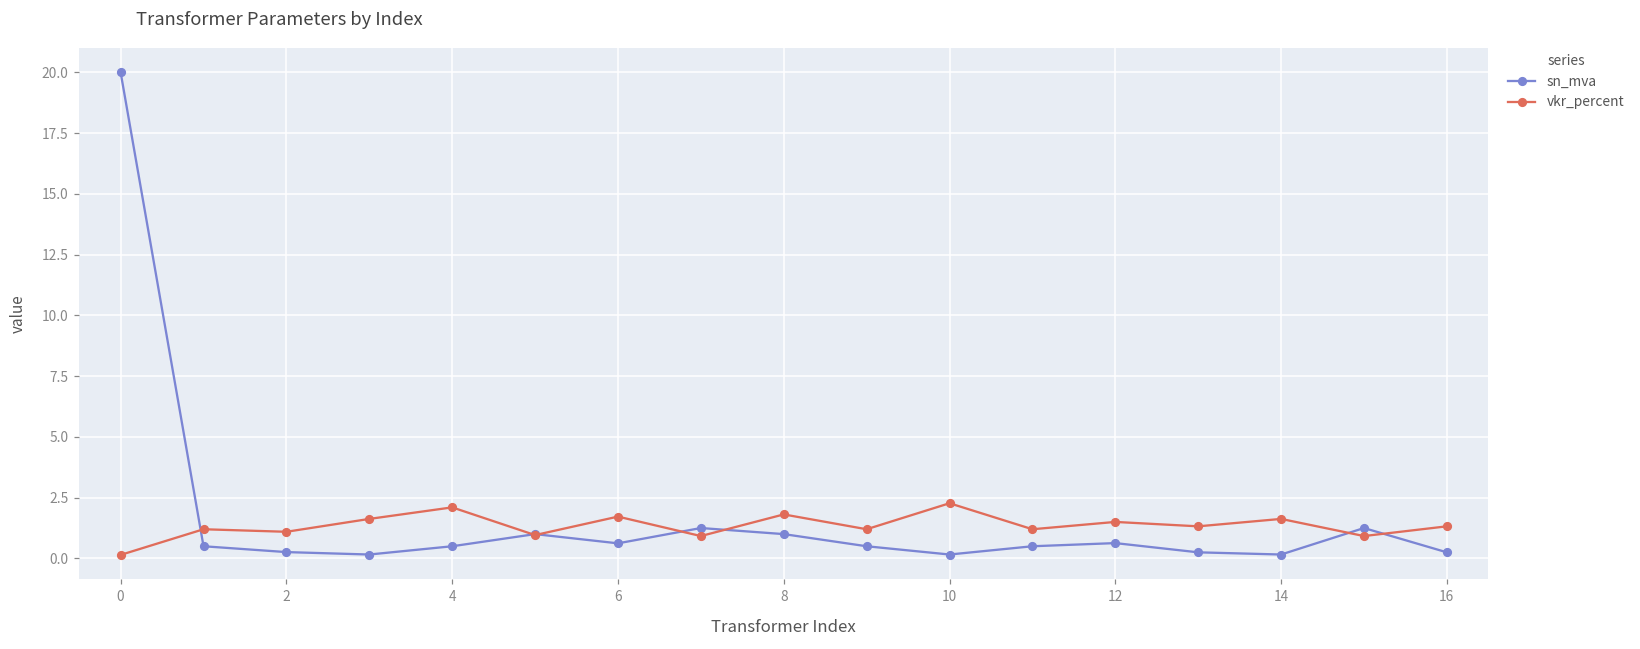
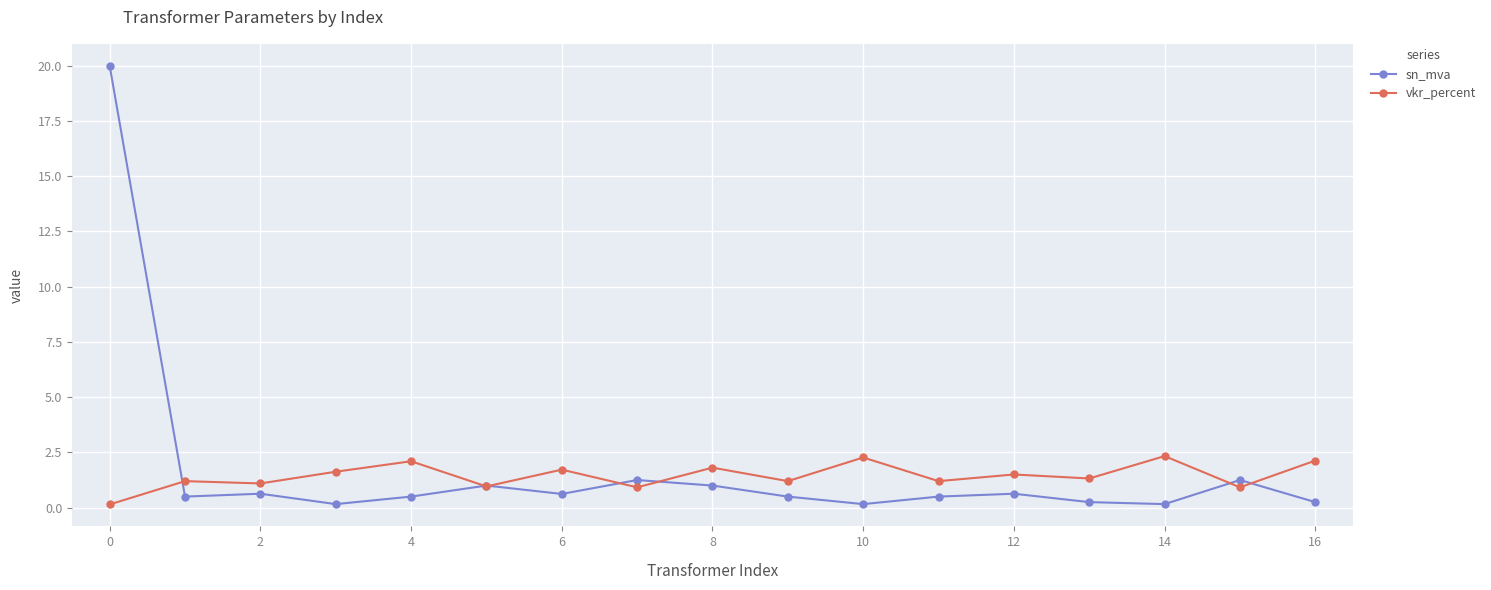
sn_mva, 2: 0.3 -> 0.6
vkr_percent, 14: 1.6 -> 2.3
vkr_percent, 16: 1.3 -> 2.1
